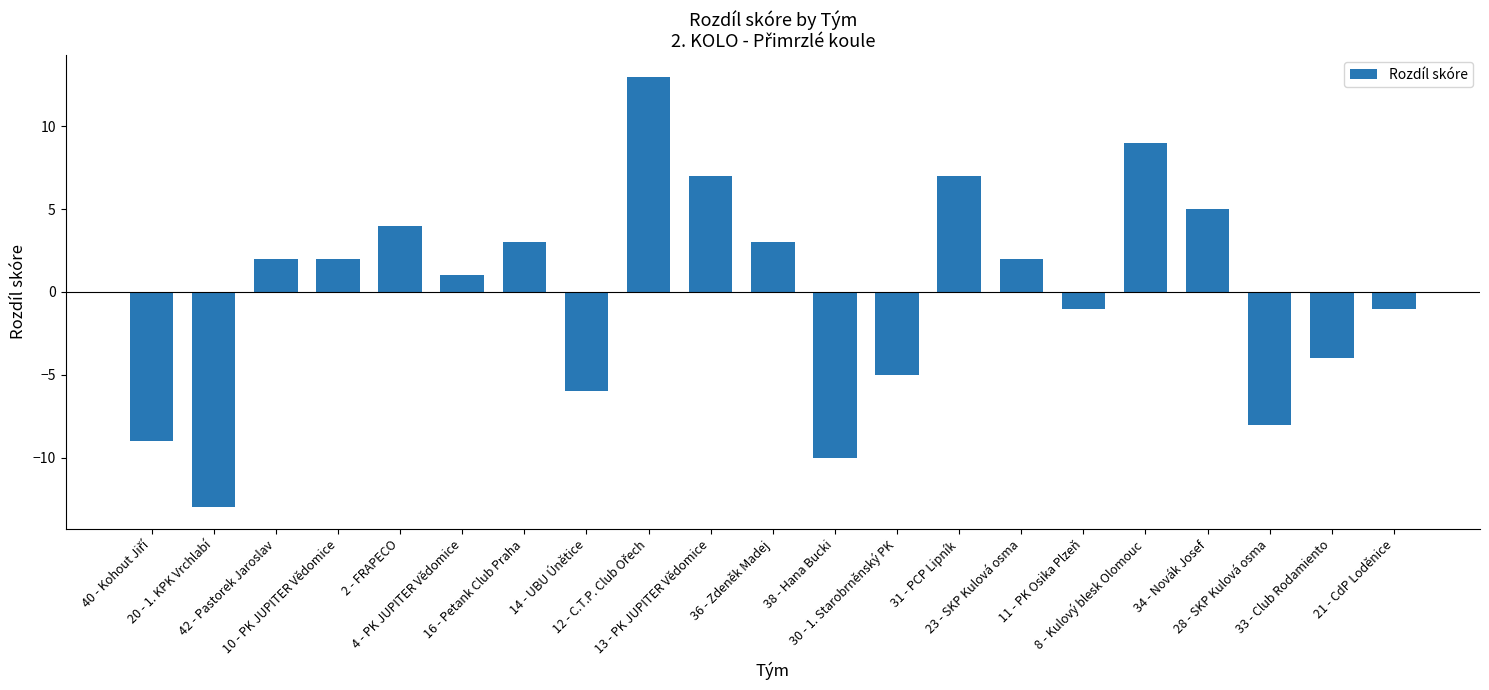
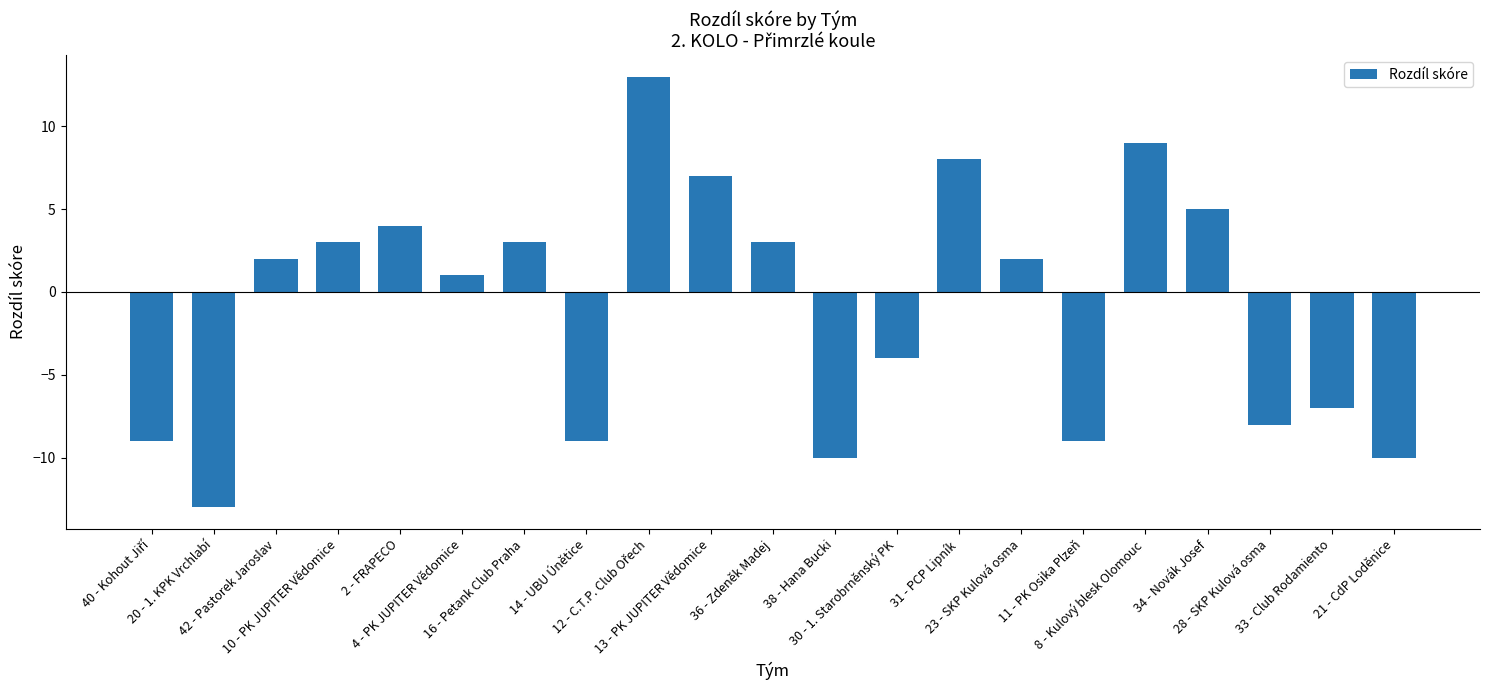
10 - PK JUPITER Vědomice: 2 -> 3
14 - UBU Únětice: -6 -> -9
30 - 1. Starobrněnský PK: -5 -> -4
31 - PCP Lipník: 7 -> 8
11 - PK Osika Plzeň: -1 -> -9
33 - Club Rodamiento: -4 -> -7
21 - CdP Loděnice: -1 -> -10
